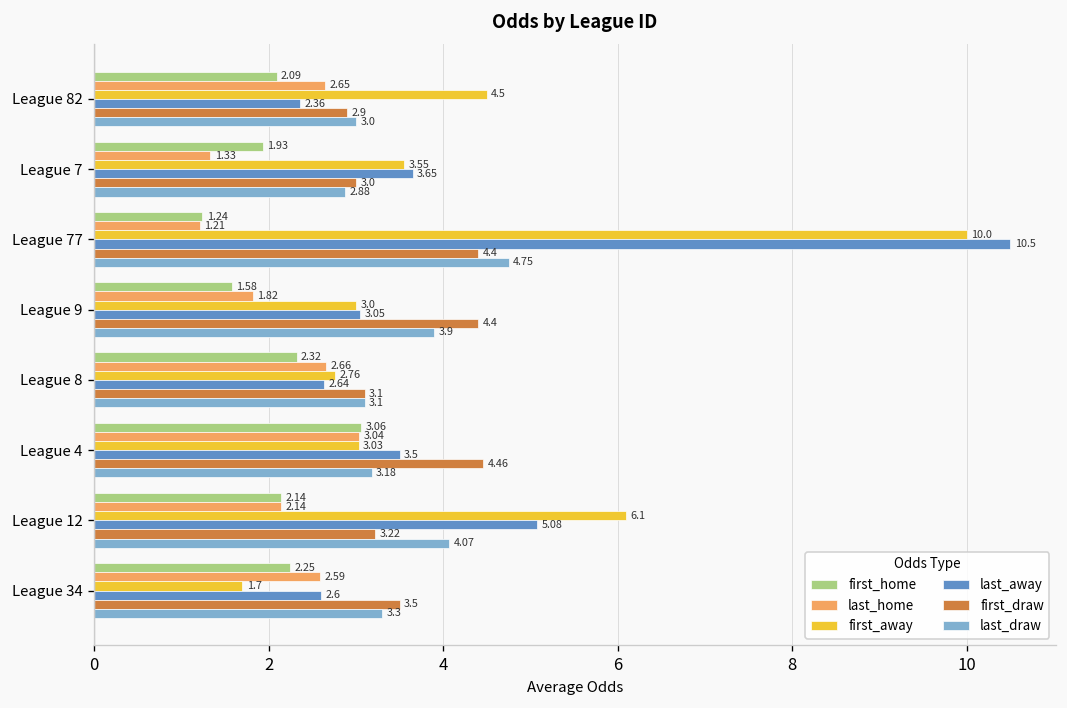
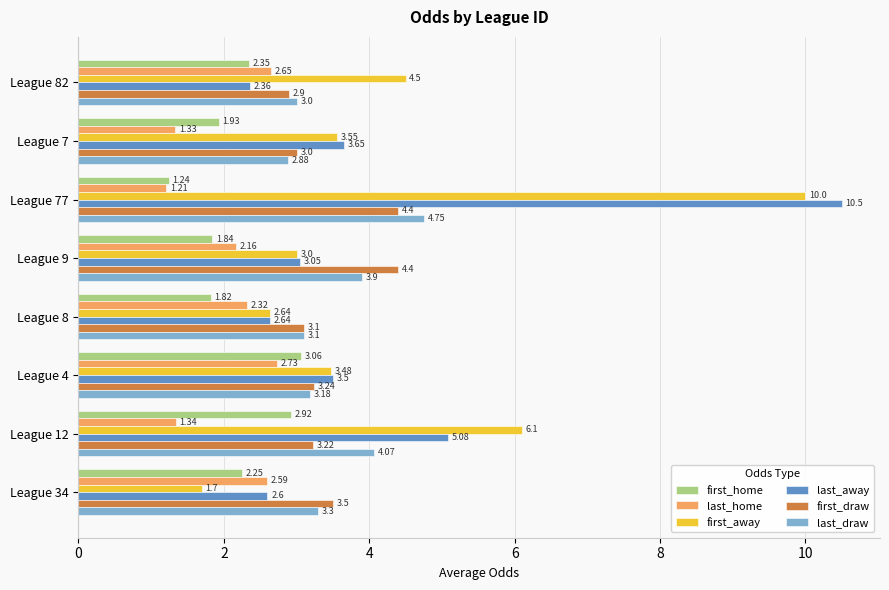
first_home, League 82: 2.09 -> 2.35
first_home, League 9: 1.58 -> 1.84
last_home, League 9: 1.82 -> 2.16
first_home, League 8: 2.32 -> 1.82
last_home, League 8: 2.66 -> 2.32
first_away, League 8: 2.76 -> 2.64
last_home, League 4: 3.04 -> 2.73
first_away, League 4: 3.03 -> 3.48
first_draw, League 4: 4.46 -> 3.24
first_home, League 12: 2.14 -> 2.92
last_home, League 12: 2.14 -> 1.34
